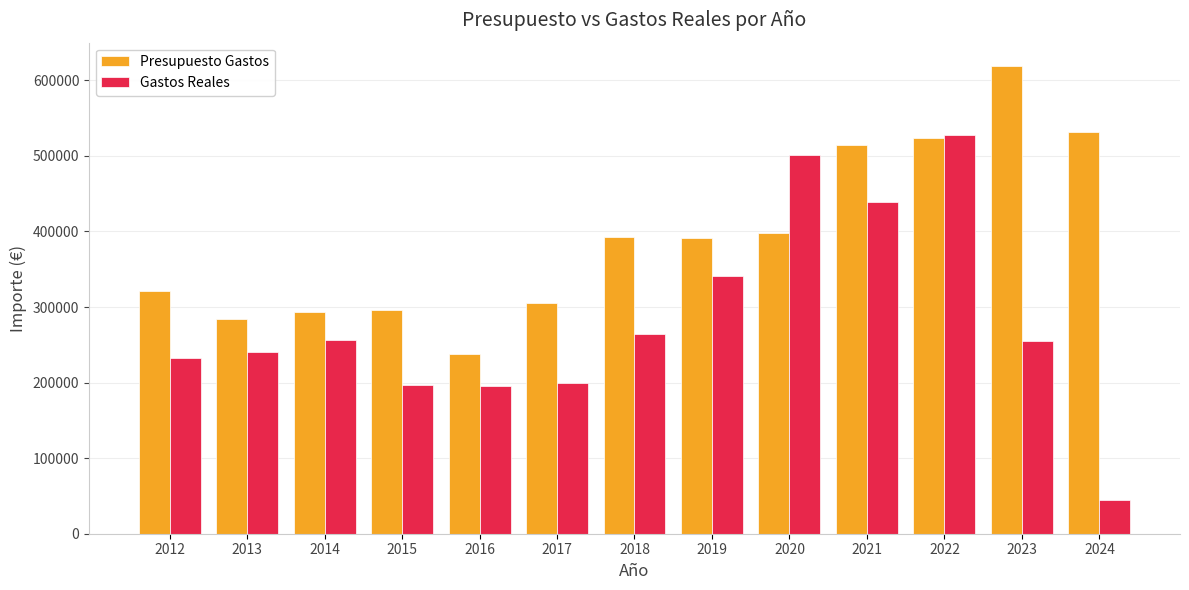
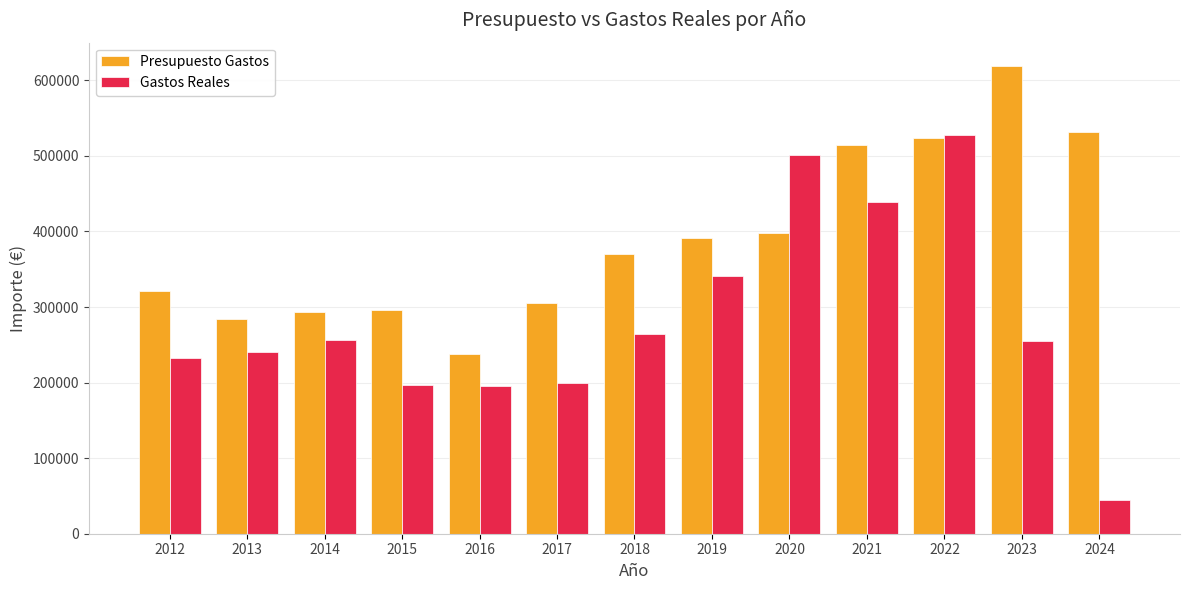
Presupuesto Gastos, 2018: 390000 -> 370000
